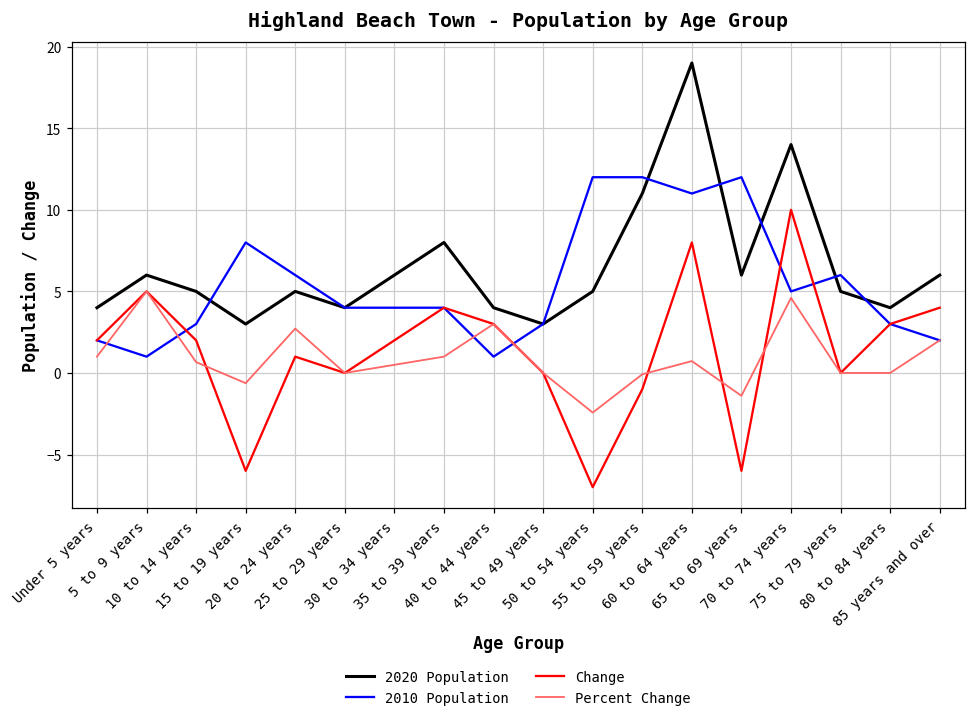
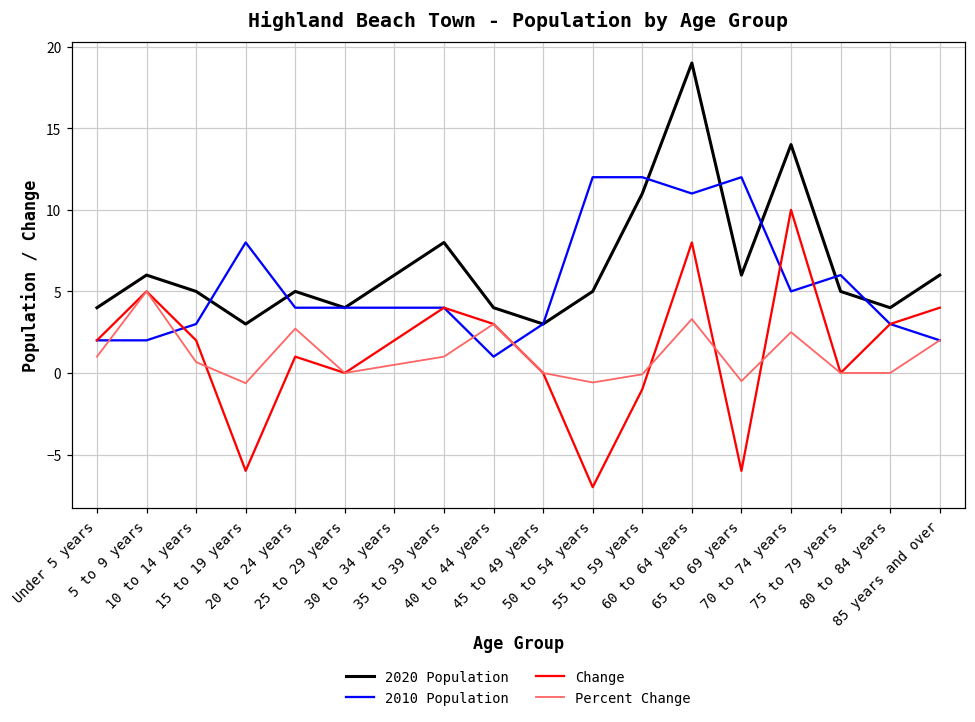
2010 Population, 5 to 9 years: 1 -> 2
2010 Population, 20 to 24 years: 6 -> 4
Percent Change, 50 to 54 years: -2.4 -> -0.6
Percent Change, 60 to 64 years: 0.7 -> 3.3
Percent Change, 65 to 69 years: -1.4 -> -0.5
Percent Change, 70 to 74 years: 4.6 -> 2.5
